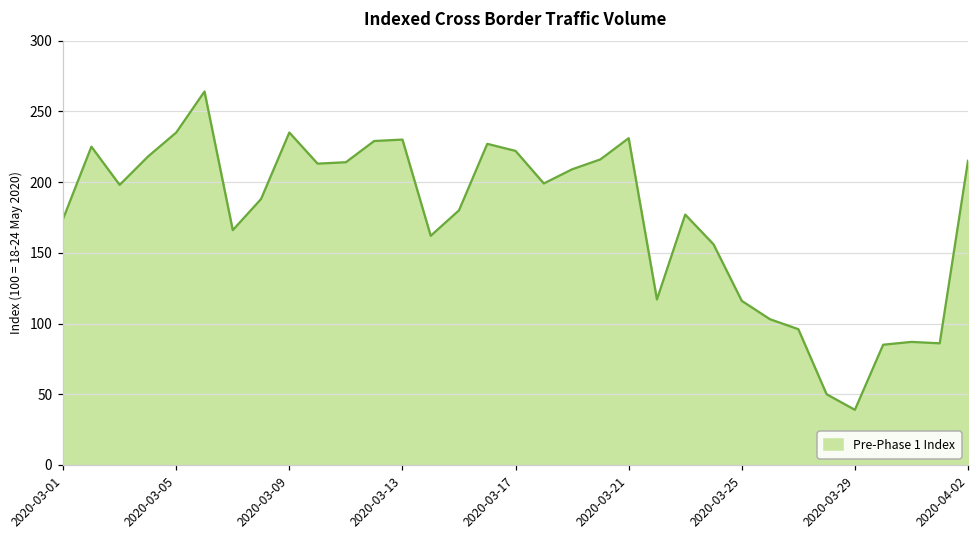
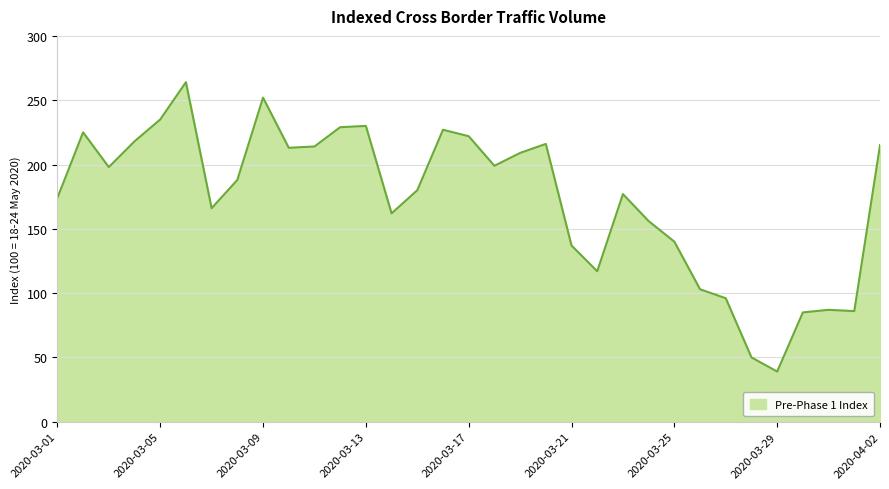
2020-03-09: 235 -> 252
2020-03-21: 231 -> 137
2020-03-25: 116 -> 140
